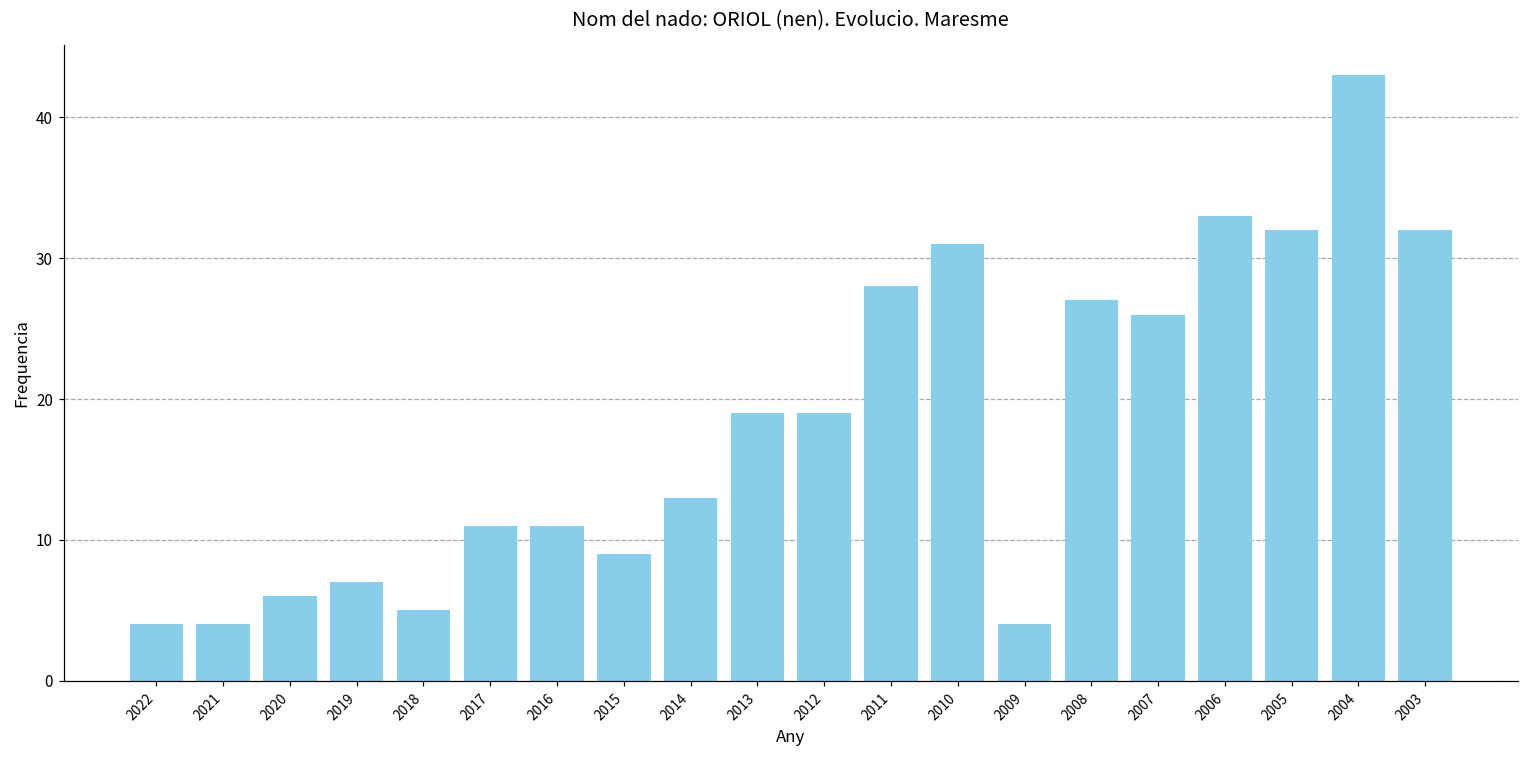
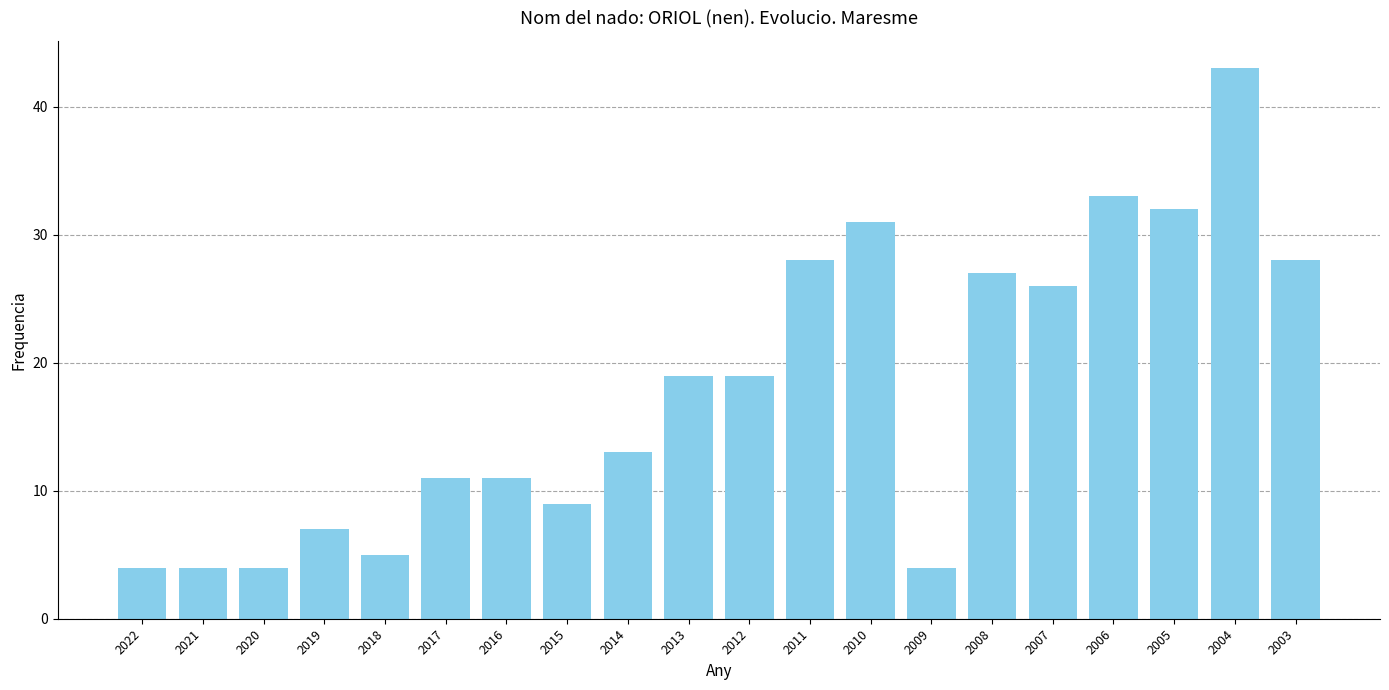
2020: 6 -> 4
2003: 32 -> 28
